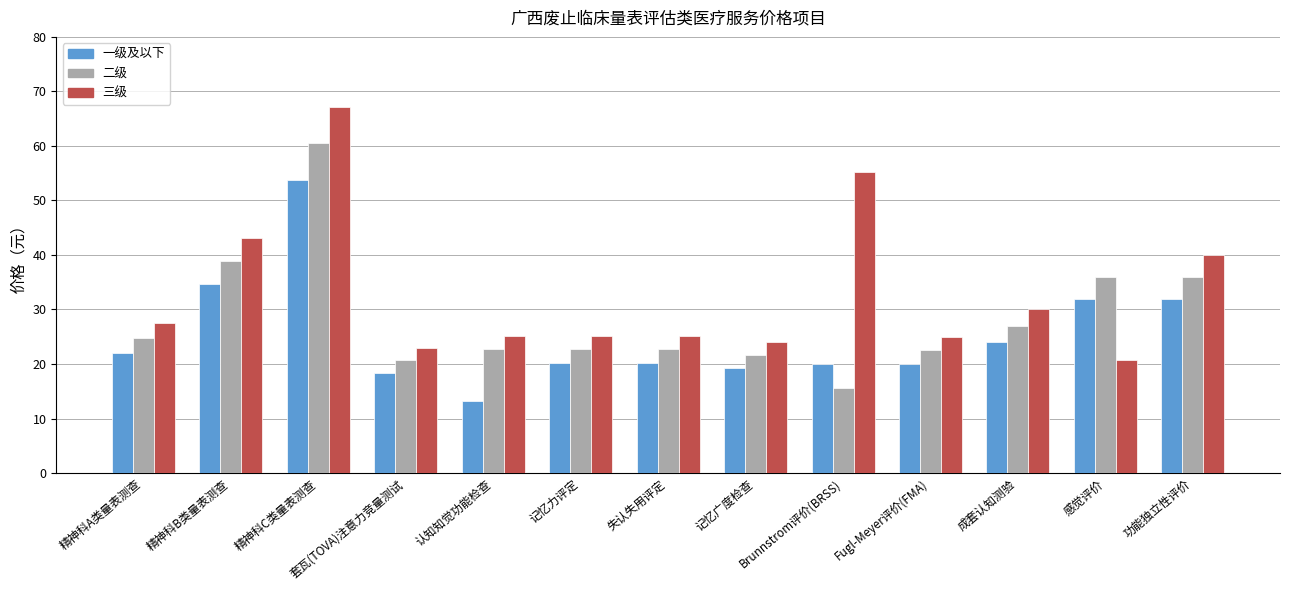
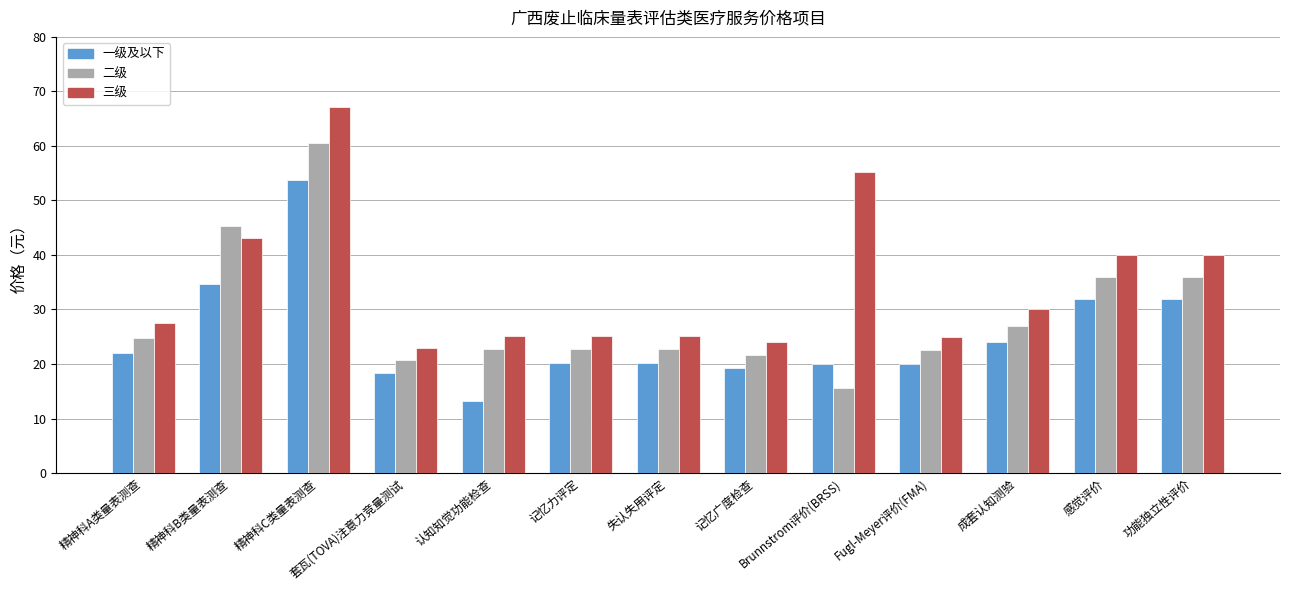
二级, 精神科B类量表测查: 39 -> 45
三级, 感觉评价: 21 -> 40
